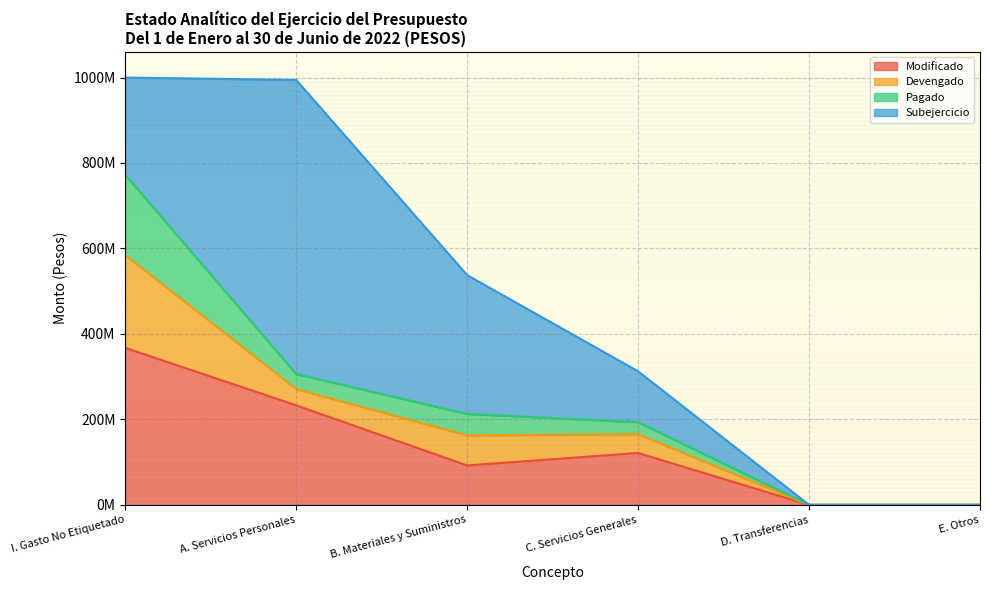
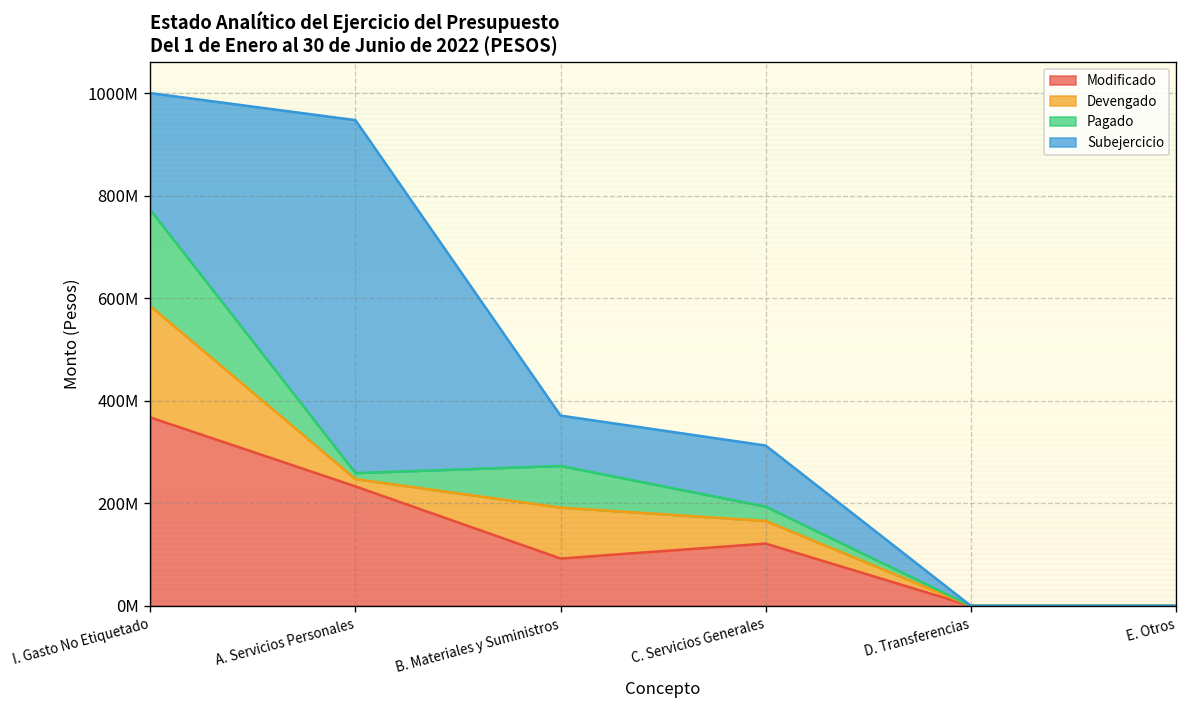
Devengado, A. Servicios Personales: 40000000 -> 10000000
Pagado, A. Servicios Personales: 40000000 -> 10000000
Devengado, B. Materiales y Suministros: 70000000 -> 100000000
Pagado, B. Materiales y Suministros: 50000000 -> 80000000
Subejercicio, B. Materiales y Suministros: 320000000 -> 100000000
